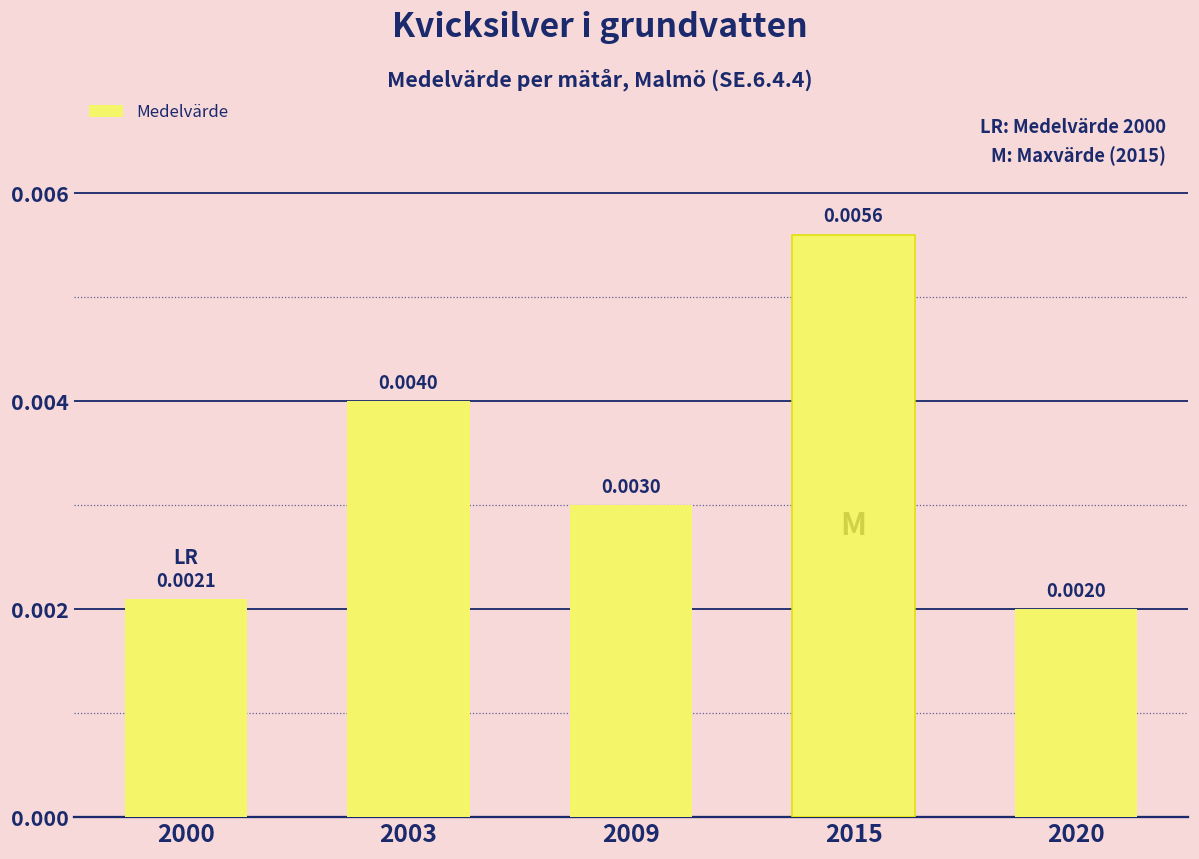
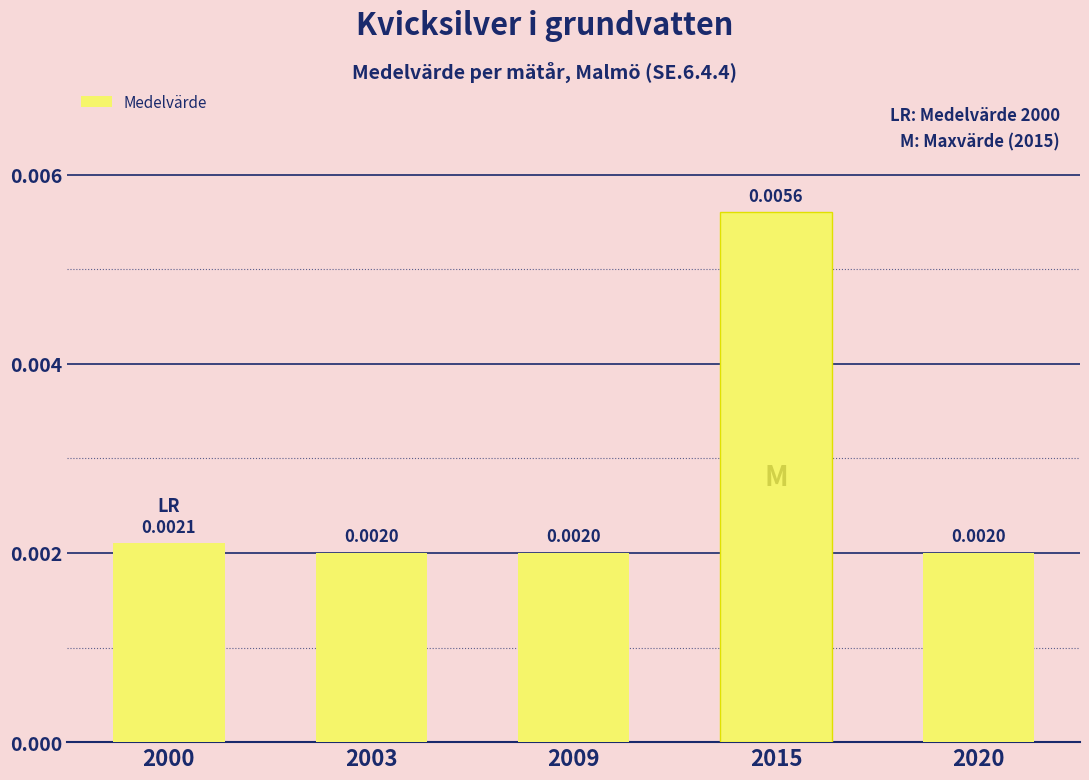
2003: 0.0040 -> 0.0020
2009: 0.0030 -> 0.0020
